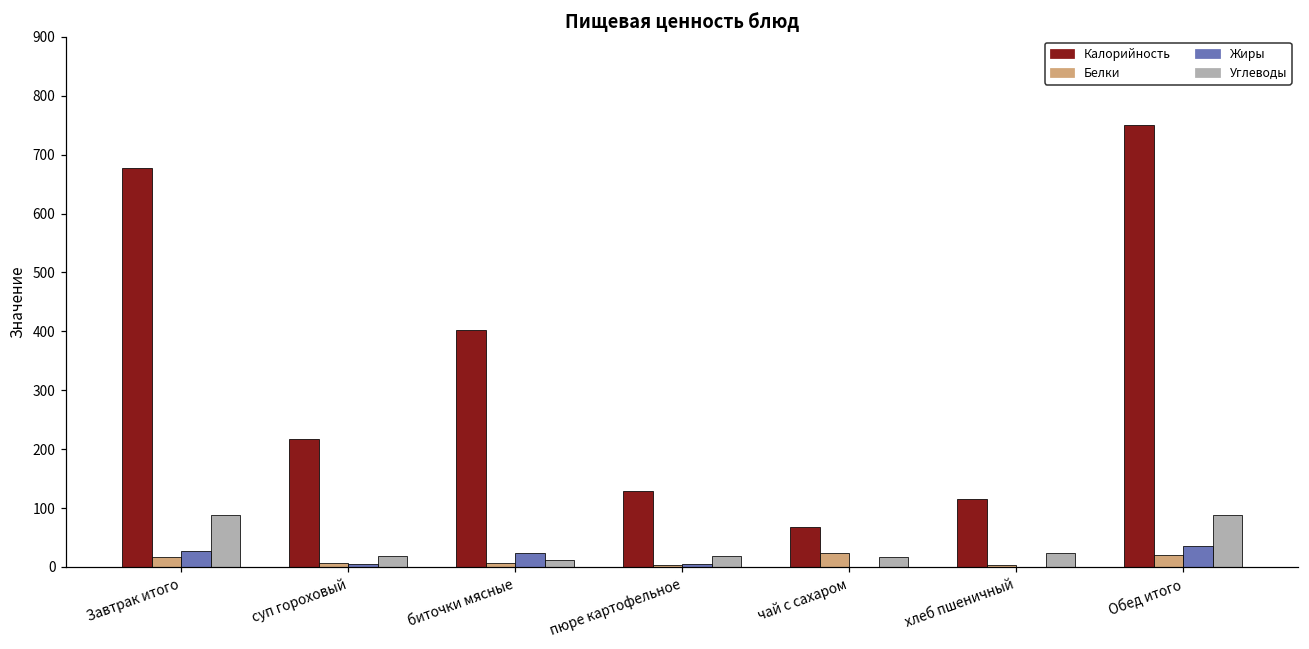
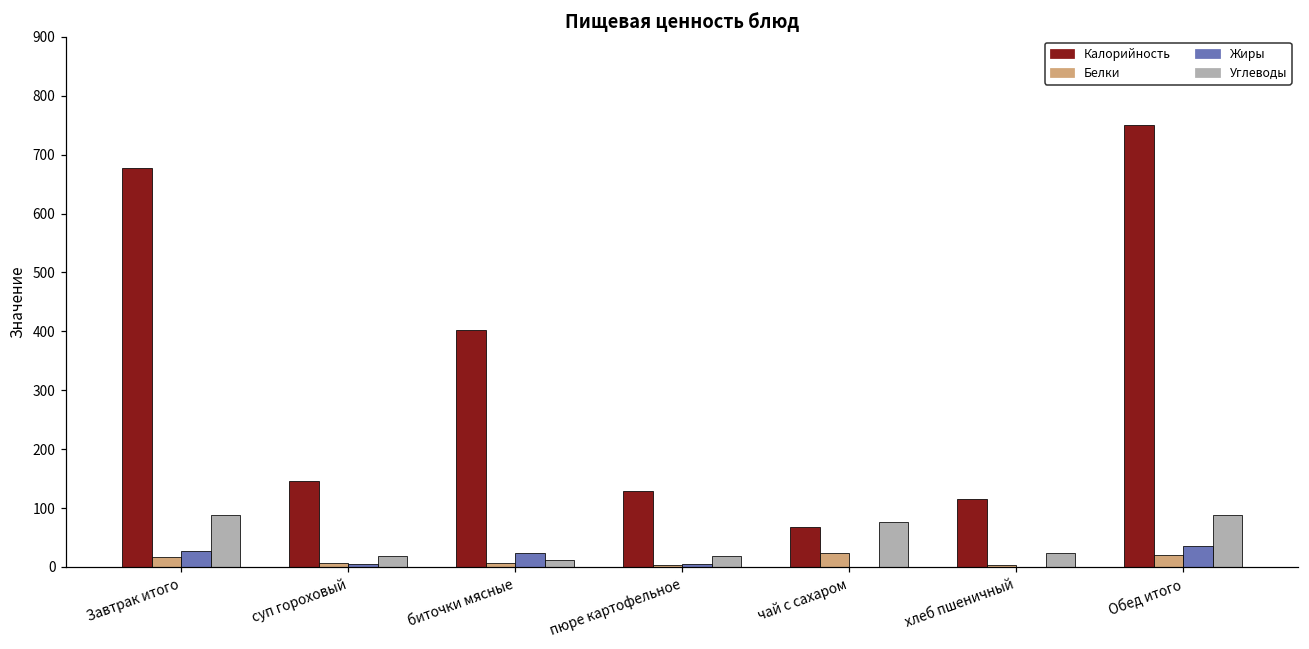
Калорийность, суп гороховый: 220 -> 150
Углеводы, чай с сахаром: 20 -> 80
